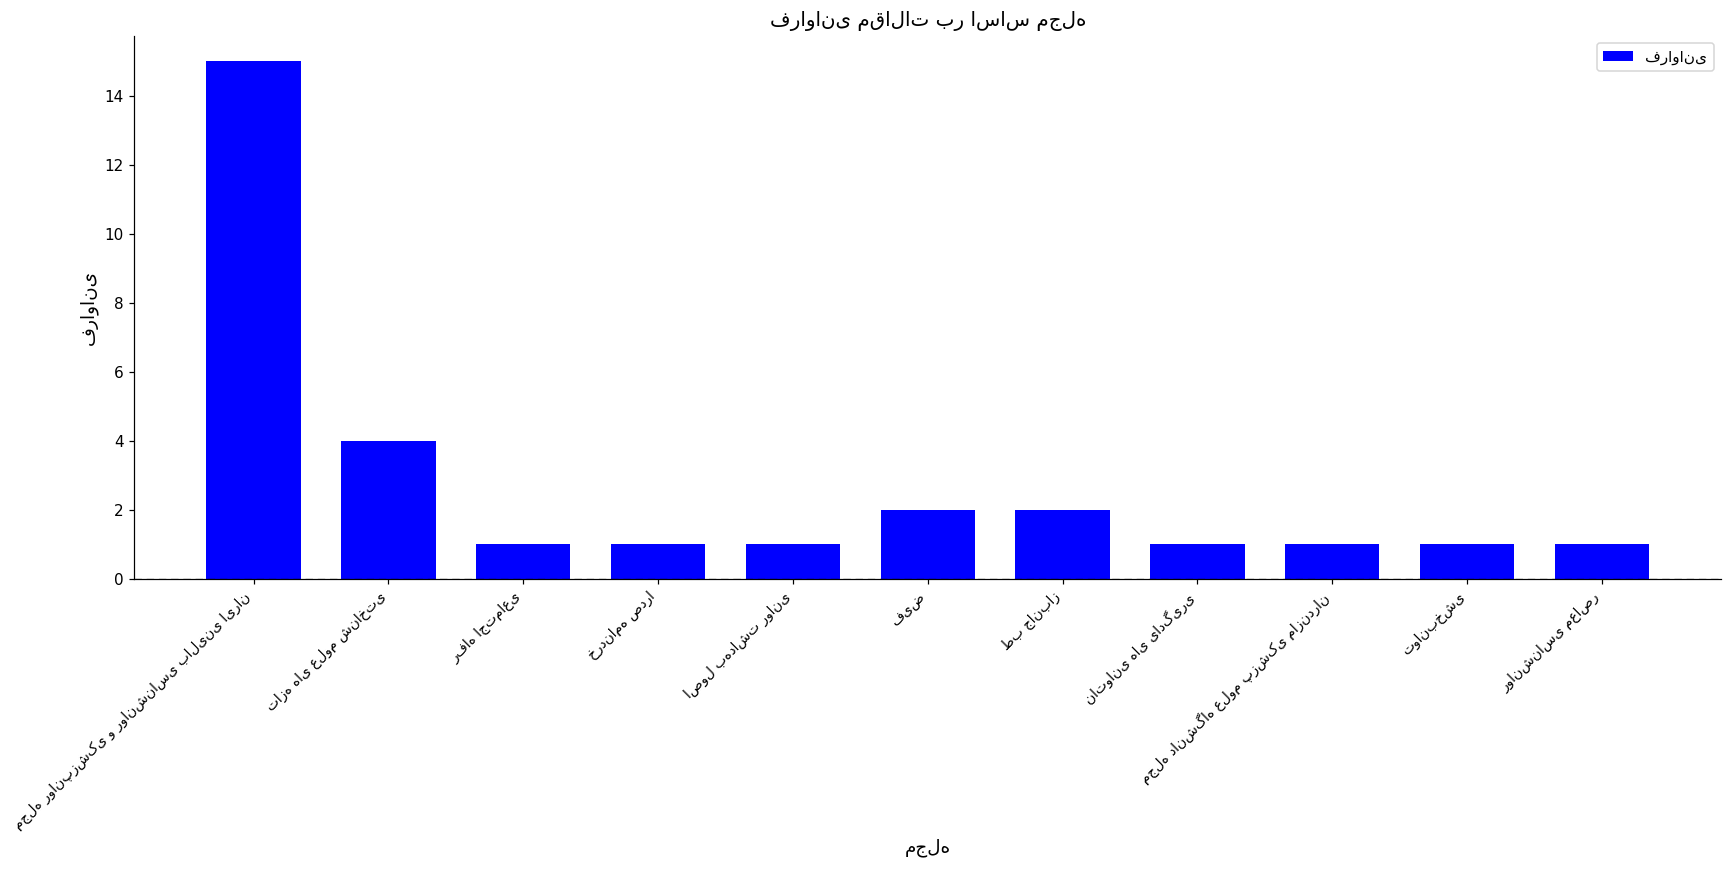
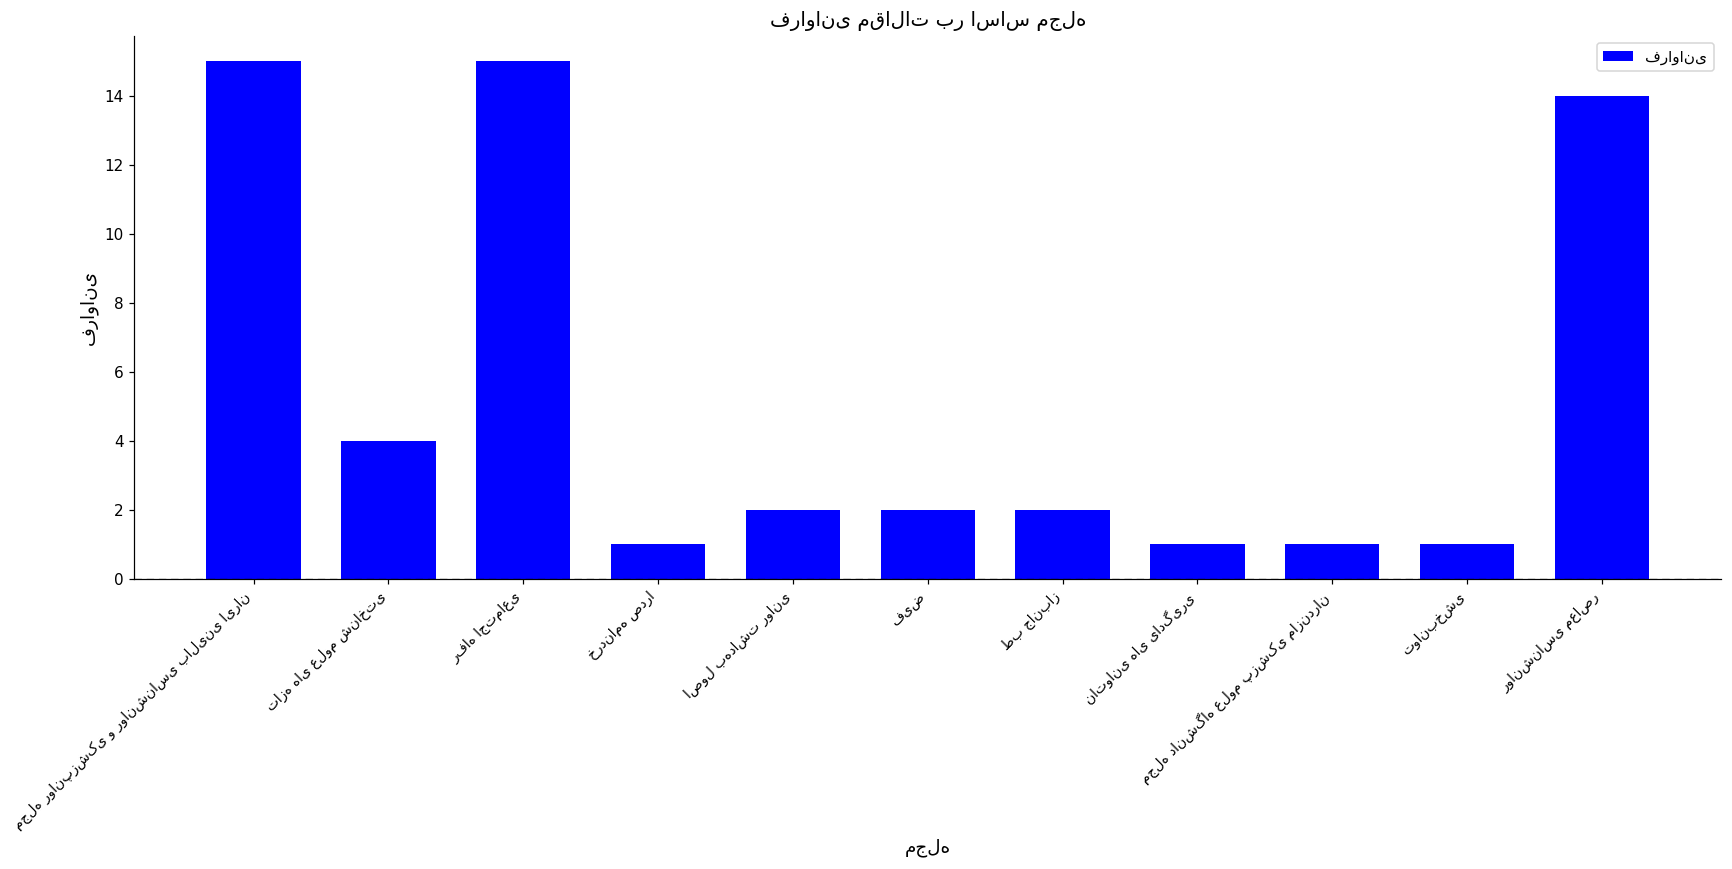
رفاه اجتماعی: 1 -> 15
اصول بهداشت روانی: 1 -> 2
روانشناسی معاصر: 1 -> 14
